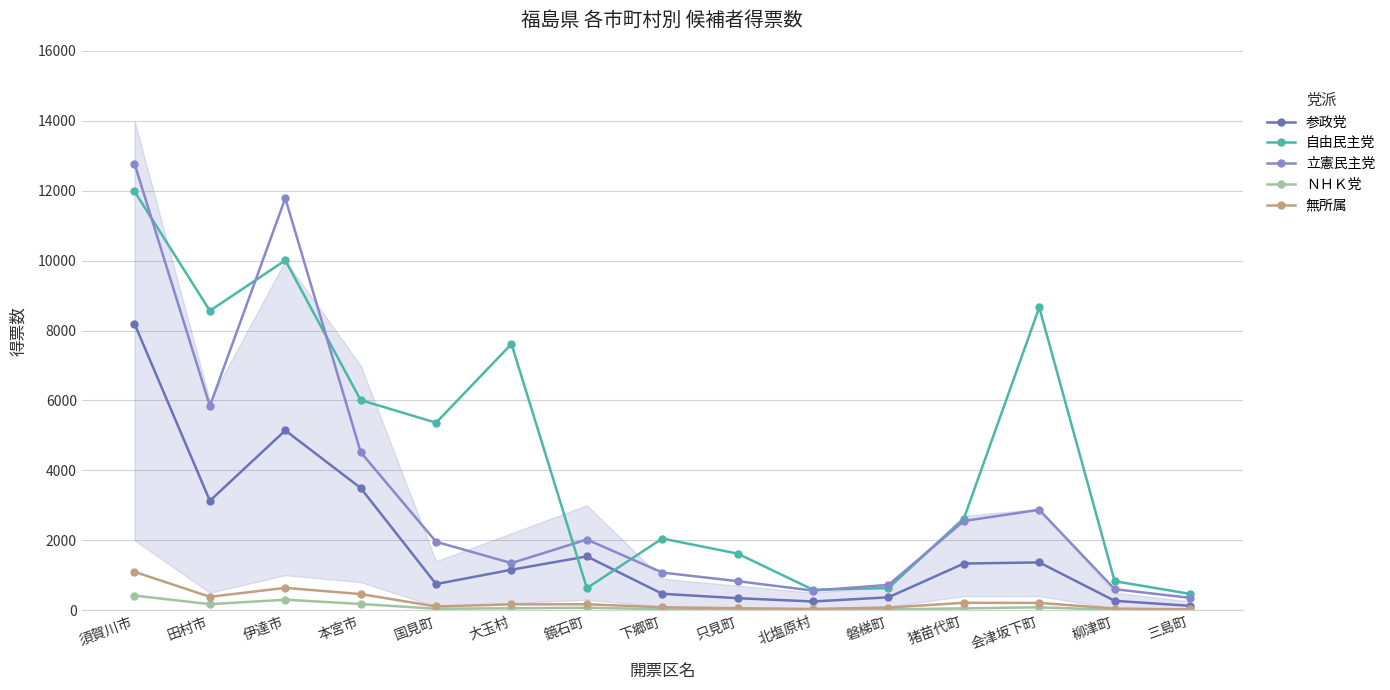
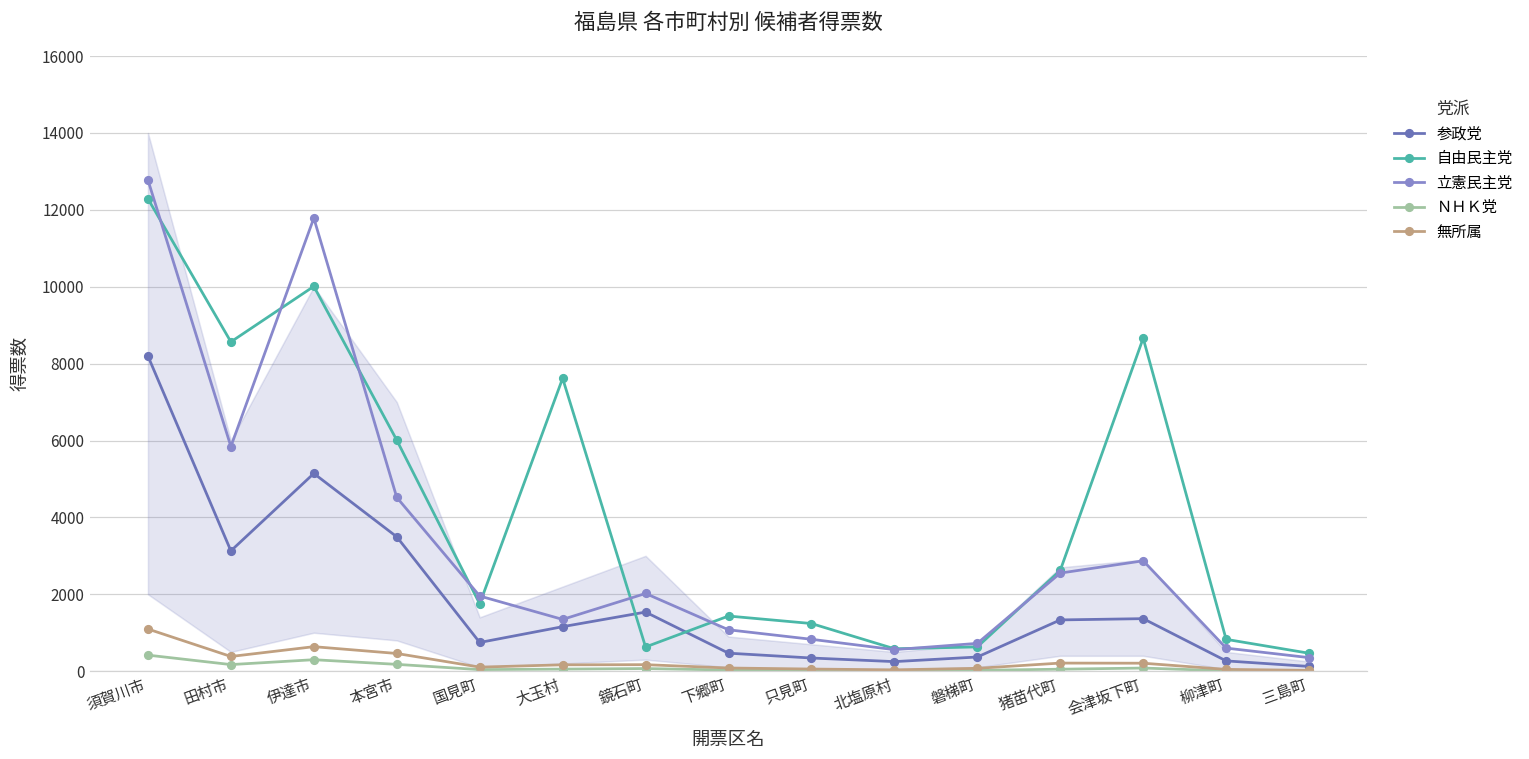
自由民主党, 須賀川市: 12000 -> 12300
自由民主党, 国見町: 5400 -> 1800
自由民主党, 下郷町: 2100 -> 1400
自由民主党, 只見町: 1600 -> 1200
